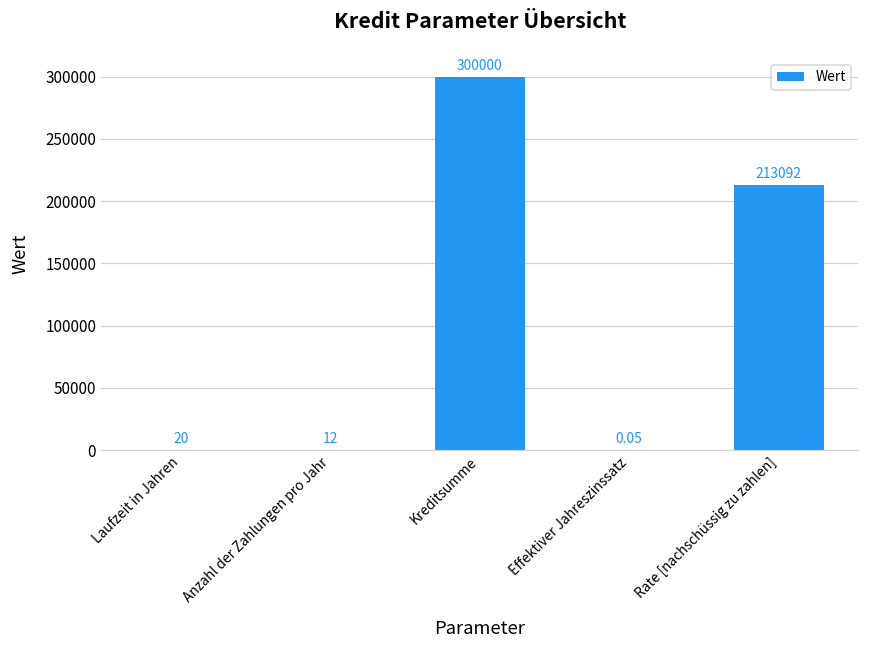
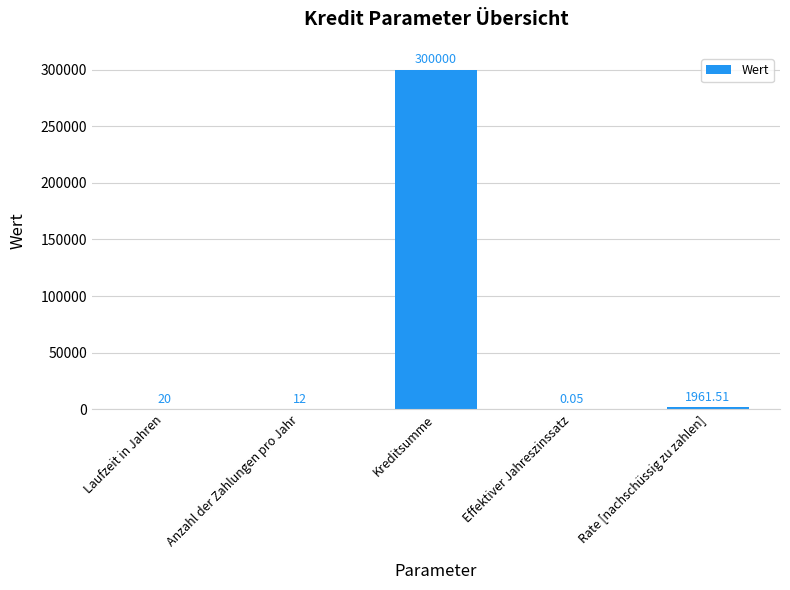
Rate [nachschüssig zu zahlen]: 213092 -> 1961.51
